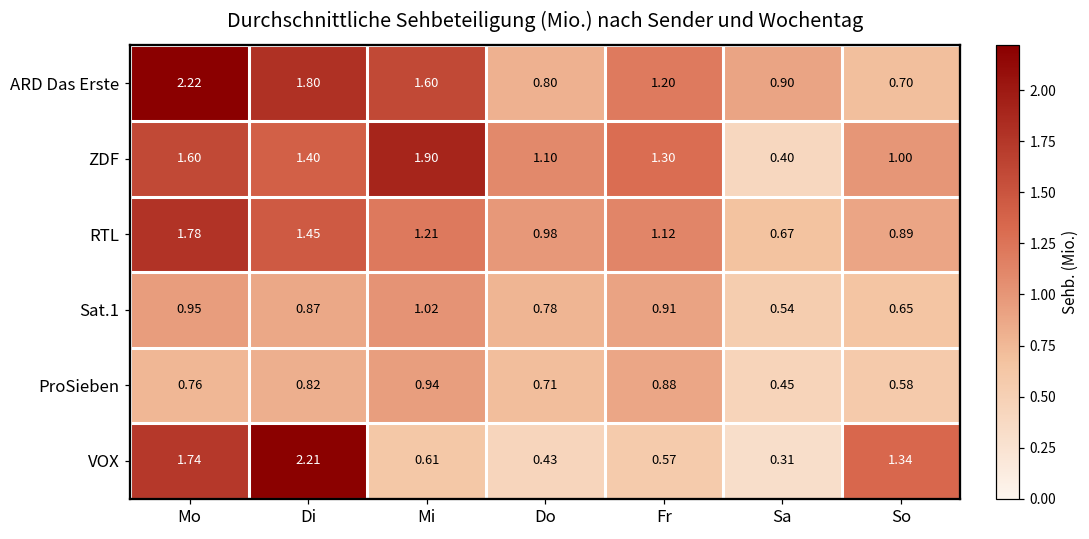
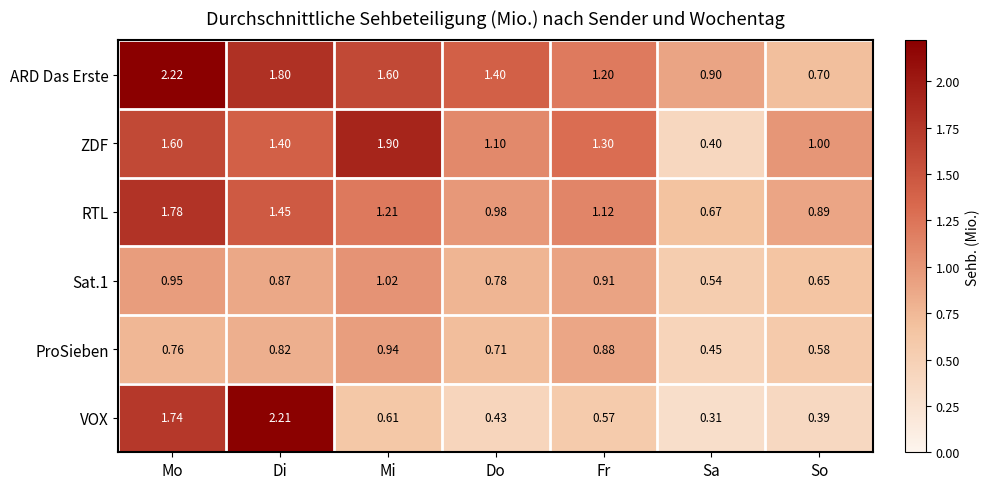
ARD Das Erste, Do: 0.80 -> 1.40
VOX, So: 1.34 -> 0.39
